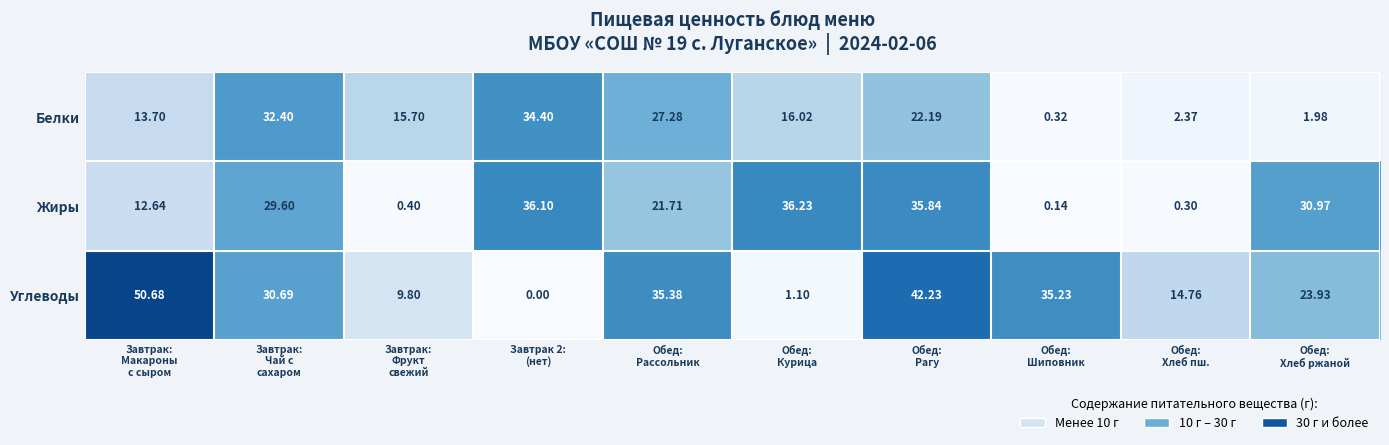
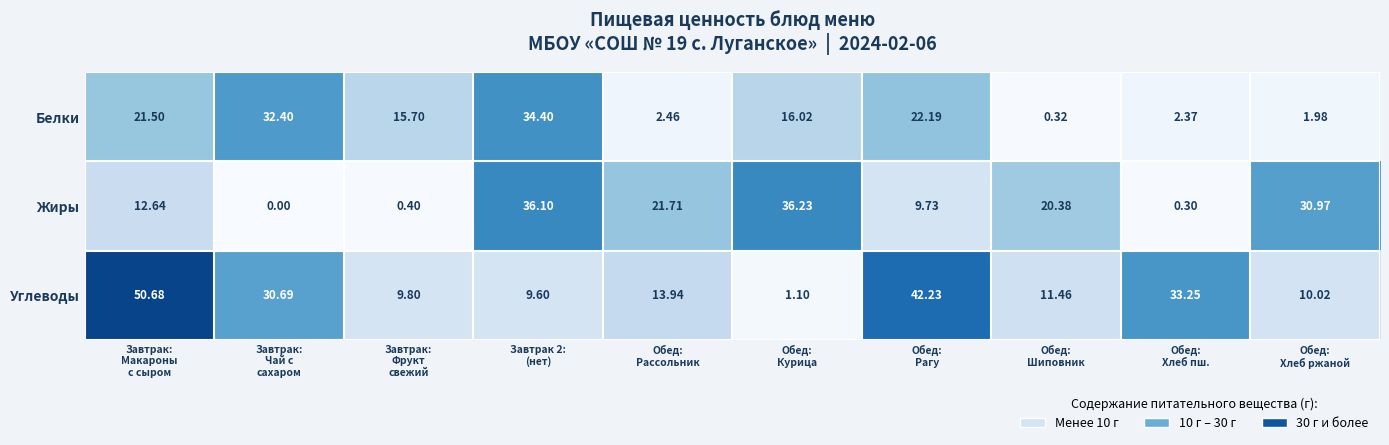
Белки, Завтрак: Макароны с сыром: 13.70 -> 21.50
Белки, Обед: Рассольник: 27.28 -> 2.46
Жиры, Завтрак: Чай с сахаром: 29.60 -> 0.00
Жиры, Обед: Рагу: 35.84 -> 9.73
Жиры, Обед: Шиповник: 0.14 -> 20.38
Углеводы, Завтрак 2: (нет): 0.00 -> 9.60
Углеводы, Обед: Рассольник: 35.38 -> 13.94
Углеводы, Обед: Шиповник: 35.23 -> 11.46
Углеводы, Обед: Хлеб пш.: 14.76 -> 33.25
Углеводы, Обед: Хлеб ржаной: 23.93 -> 10.02
